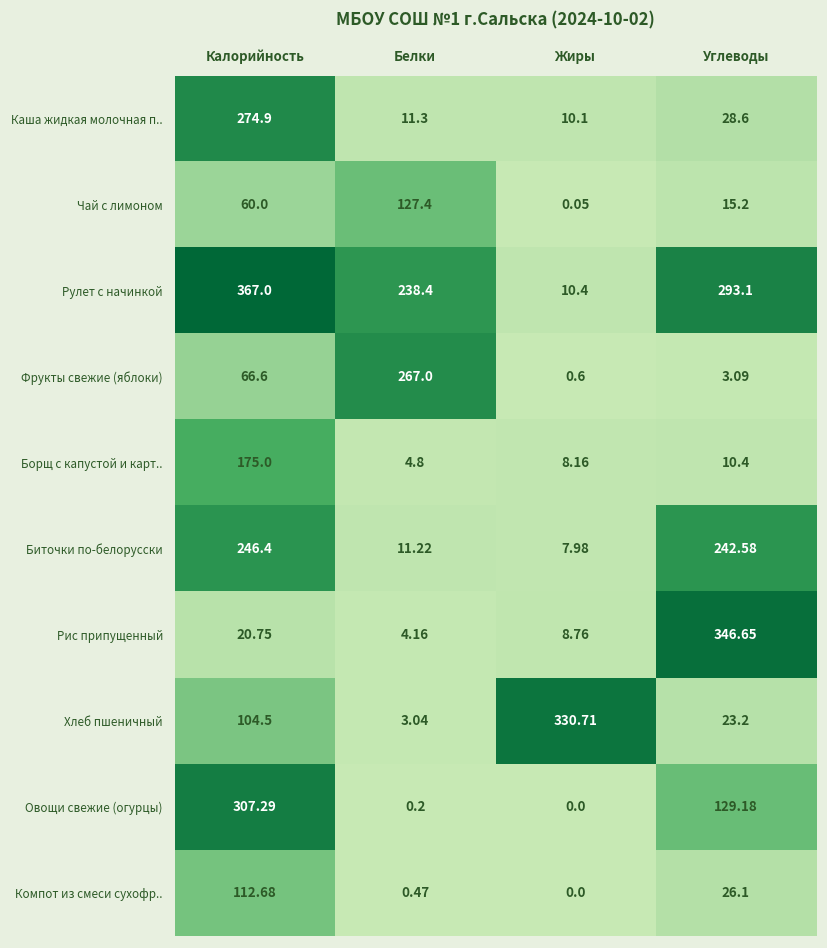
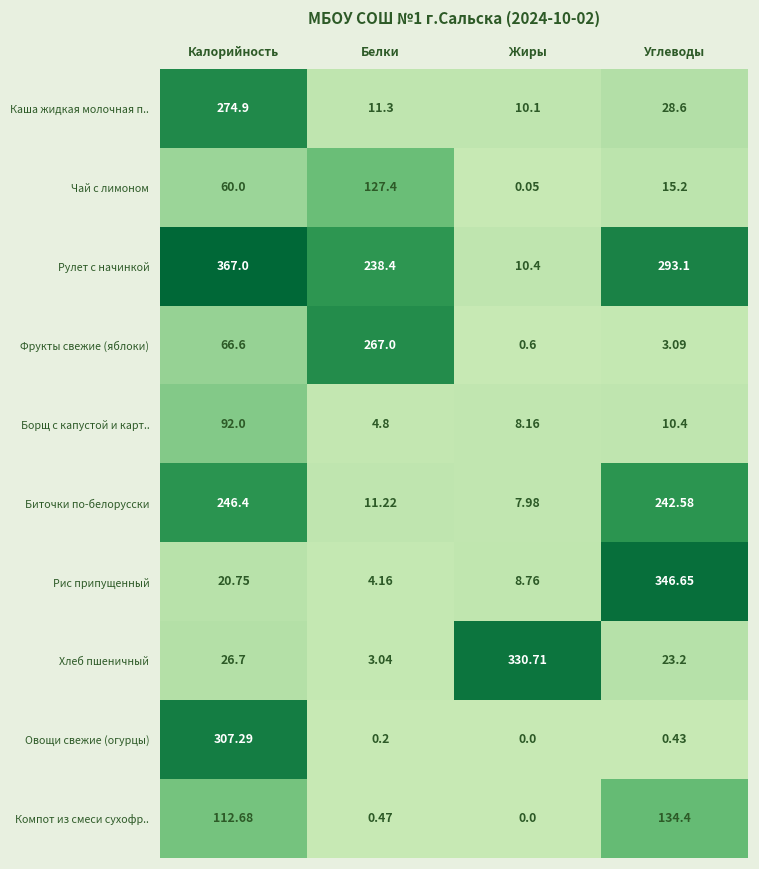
Борщ с капустой и карт.., Калорийность: 175.0 -> 92.0
Хлеб пшеничный, Калорийность: 104.5 -> 26.7
Овощи свежие (огурцы), Углеводы: 129.18 -> 0.43
Компот из смеси сухофр.., Углеводы: 26.1 -> 134.4
